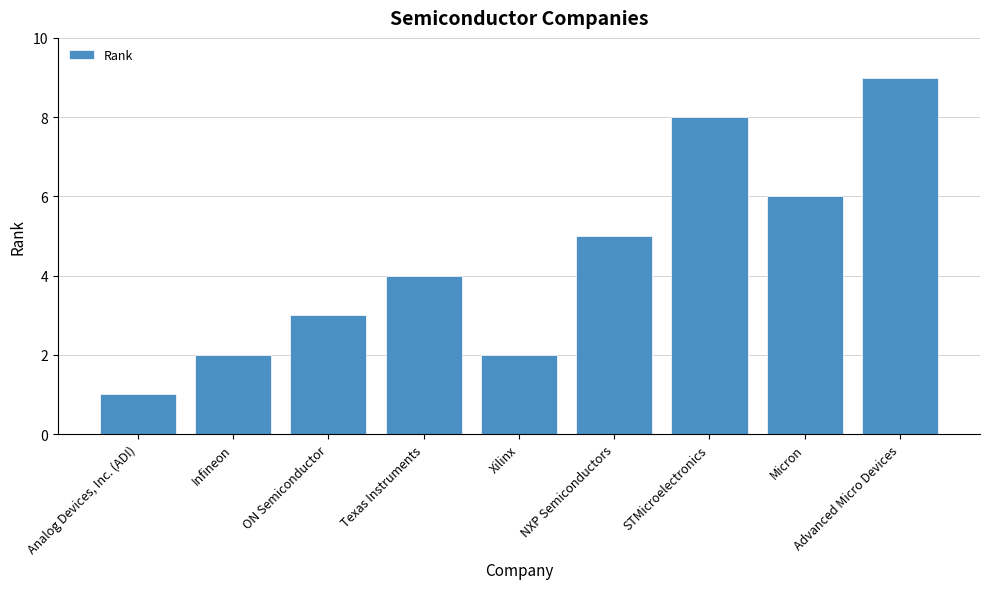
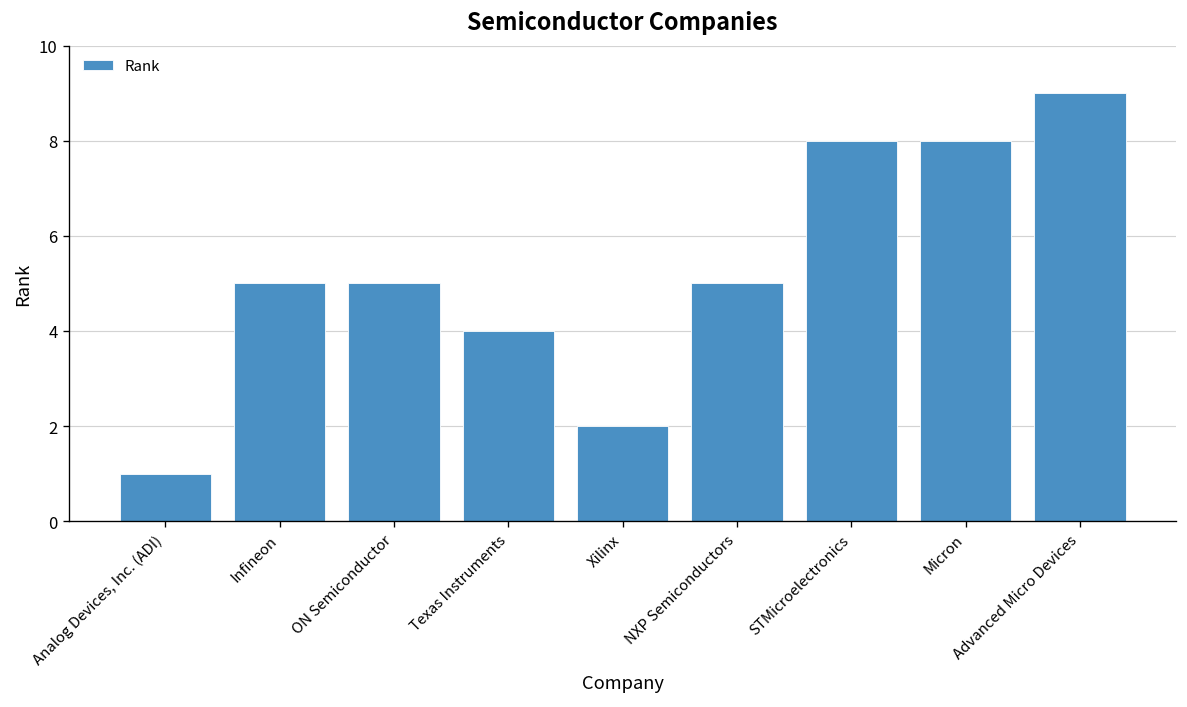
Infineon: 2 -> 5
ON Semiconductor: 3 -> 5
Micron: 6 -> 8
